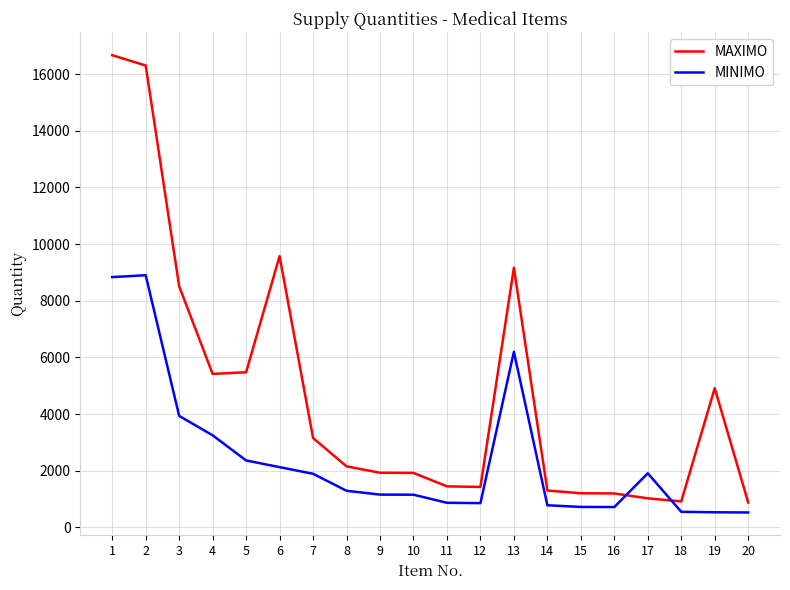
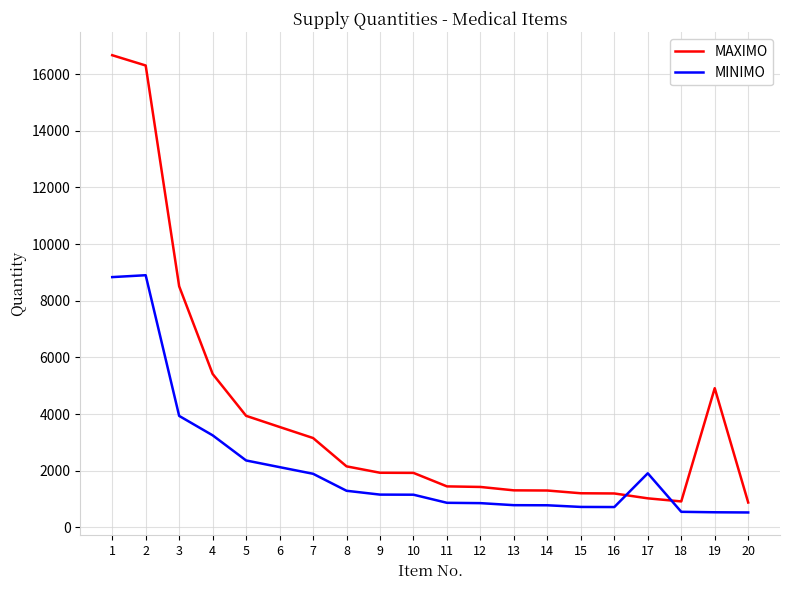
MAXIMO, 5: 5500 -> 3900
MAXIMO, 6: 9600 -> 3500
MAXIMO, 13: 9200 -> 1300
MINIMO, 13: 6200 -> 800
